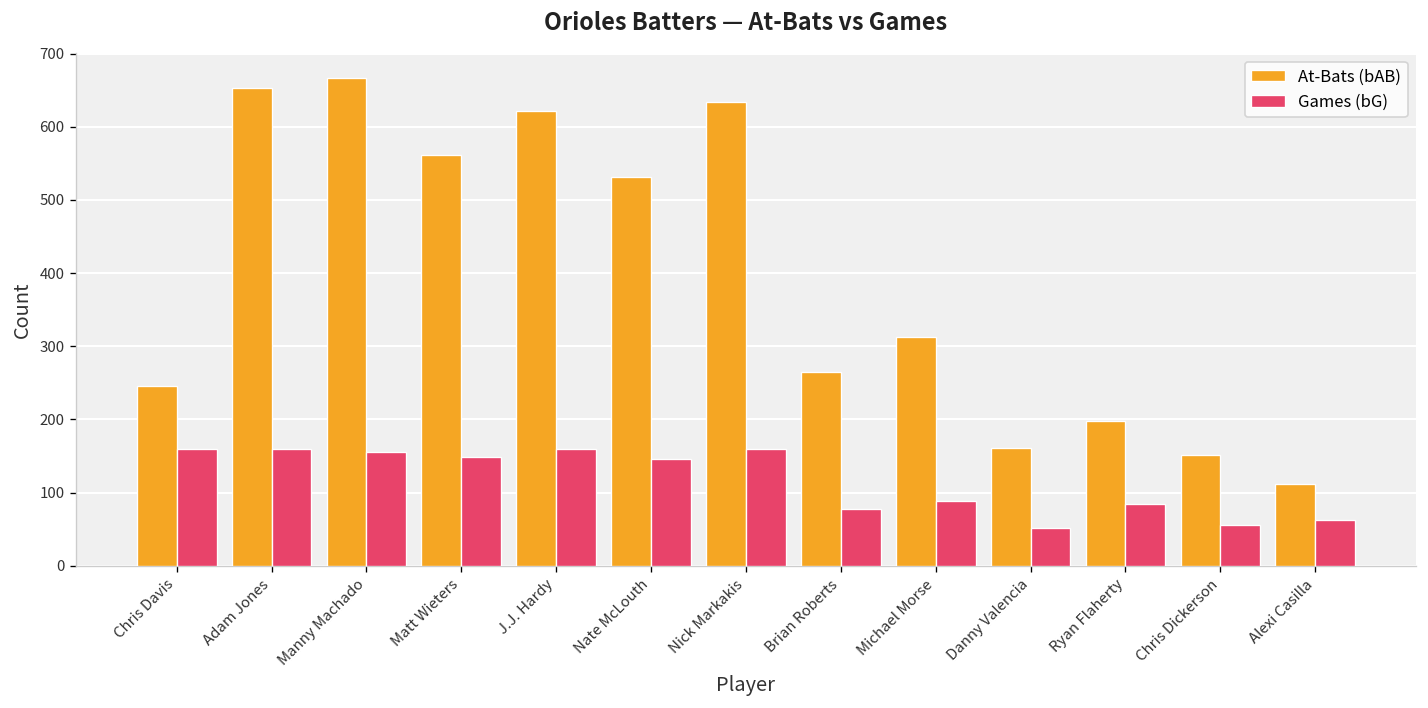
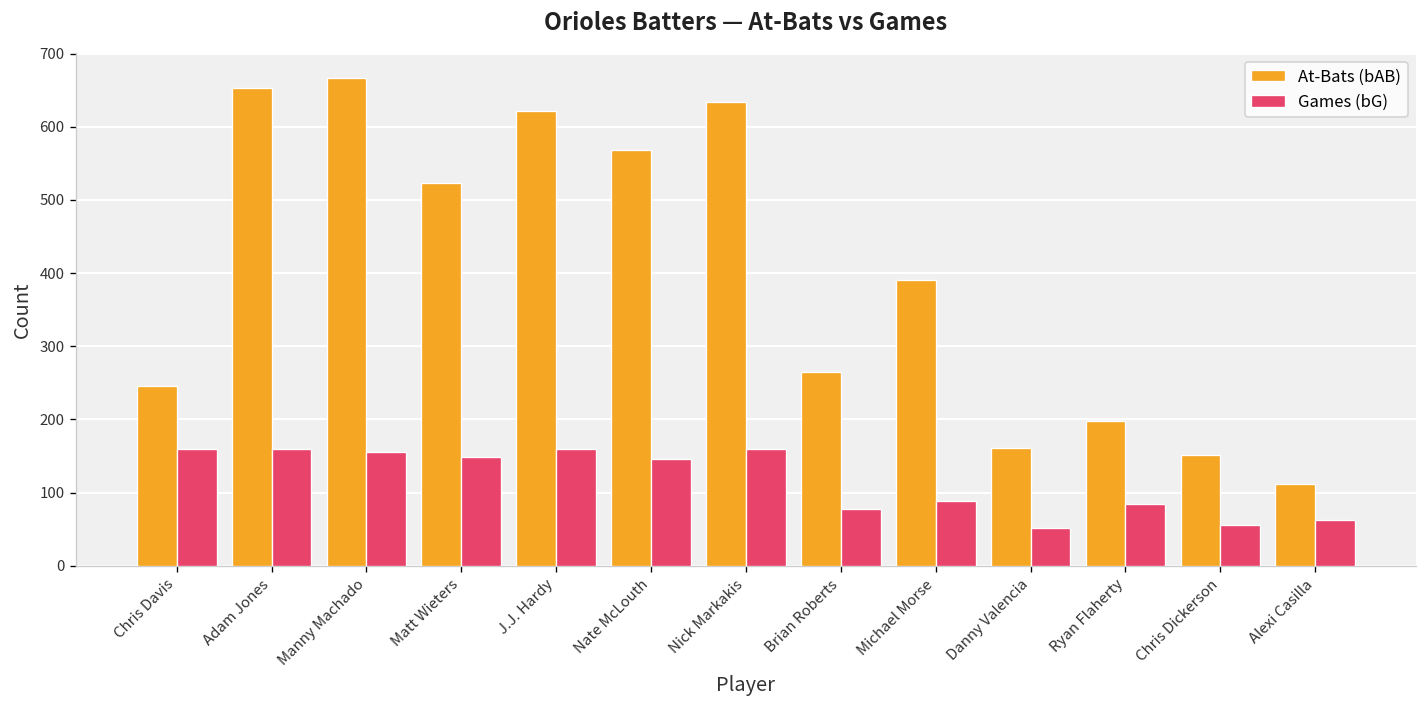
At-Bats (bAB), Matt Wieters: 560 -> 520
At-Bats (bAB), Nate McLouth: 530 -> 570
At-Bats (bAB), Michael Morse: 310 -> 390
